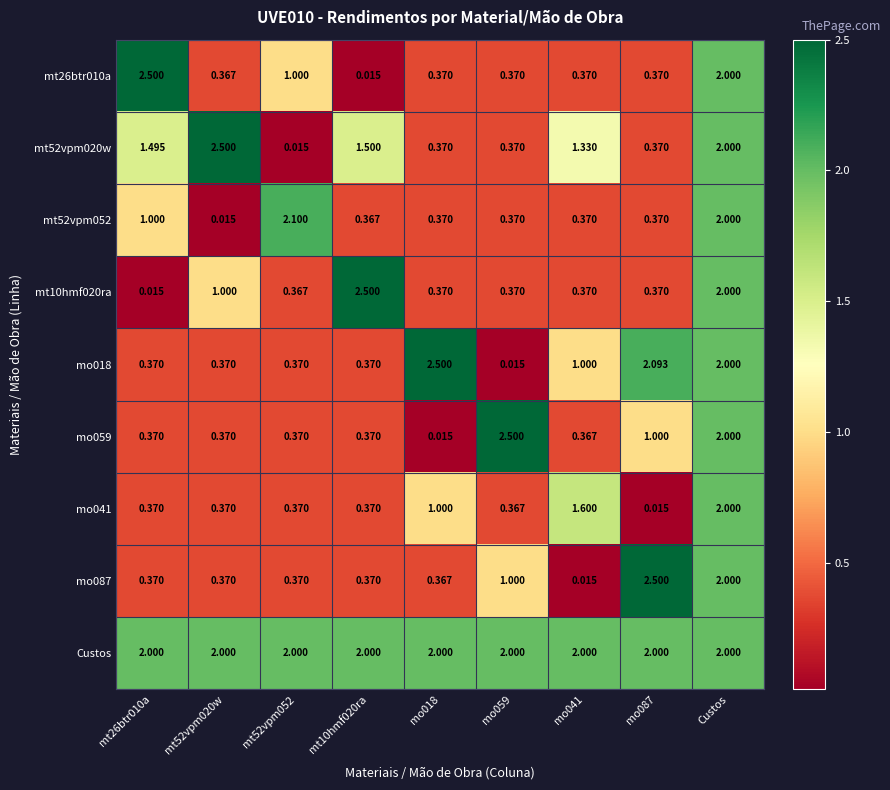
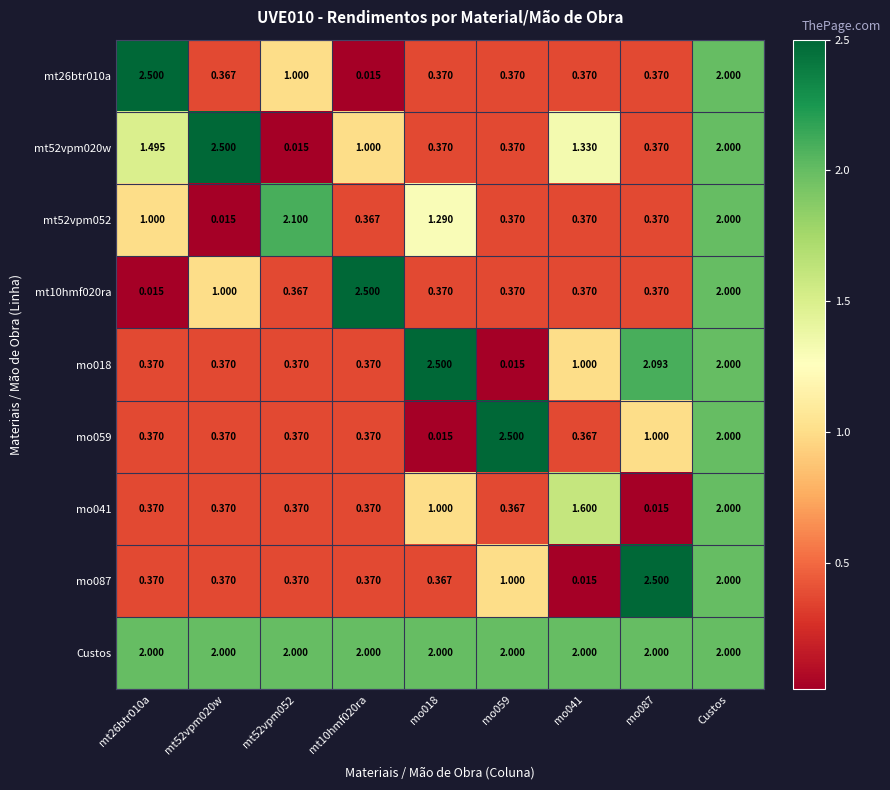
mt52vpm020w, mt10hmf020ra: 1.500 -> 1.000
mt52vpm052, mo018: 0.370 -> 1.290
